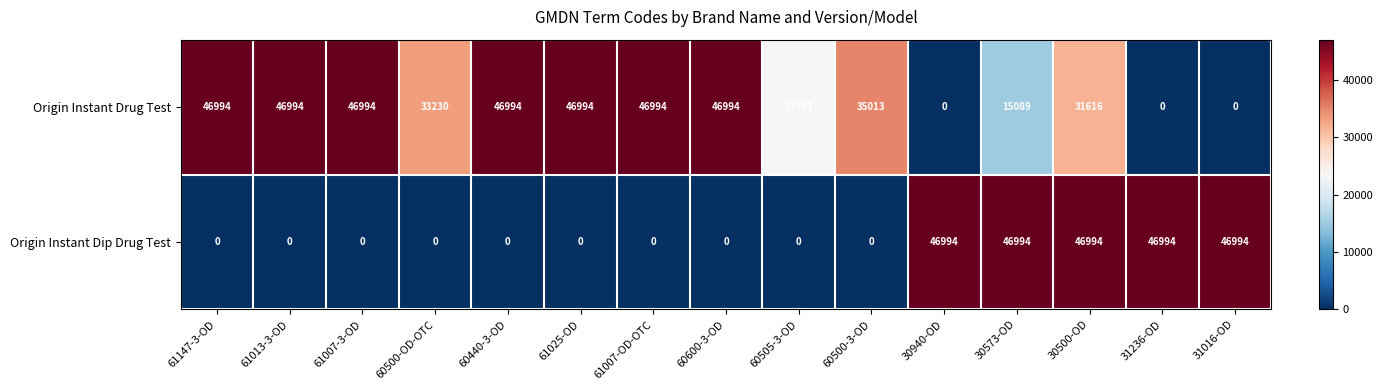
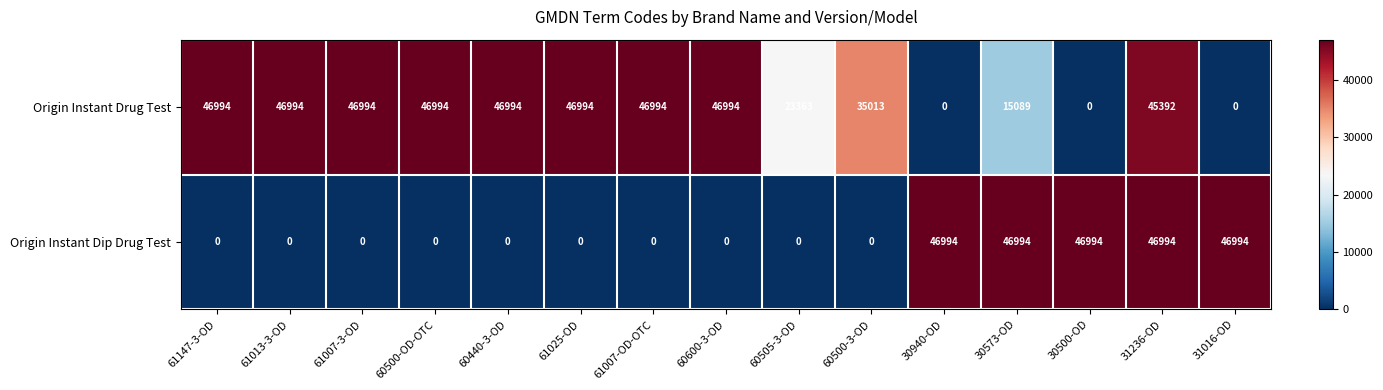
Origin Instant Drug Test, 60500-OD-OTC: 33230 -> 46994
Origin Instant Drug Test, 30500-OD: 31616 -> 0
Origin Instant Drug Test, 31236-OD: 0 -> 45392
